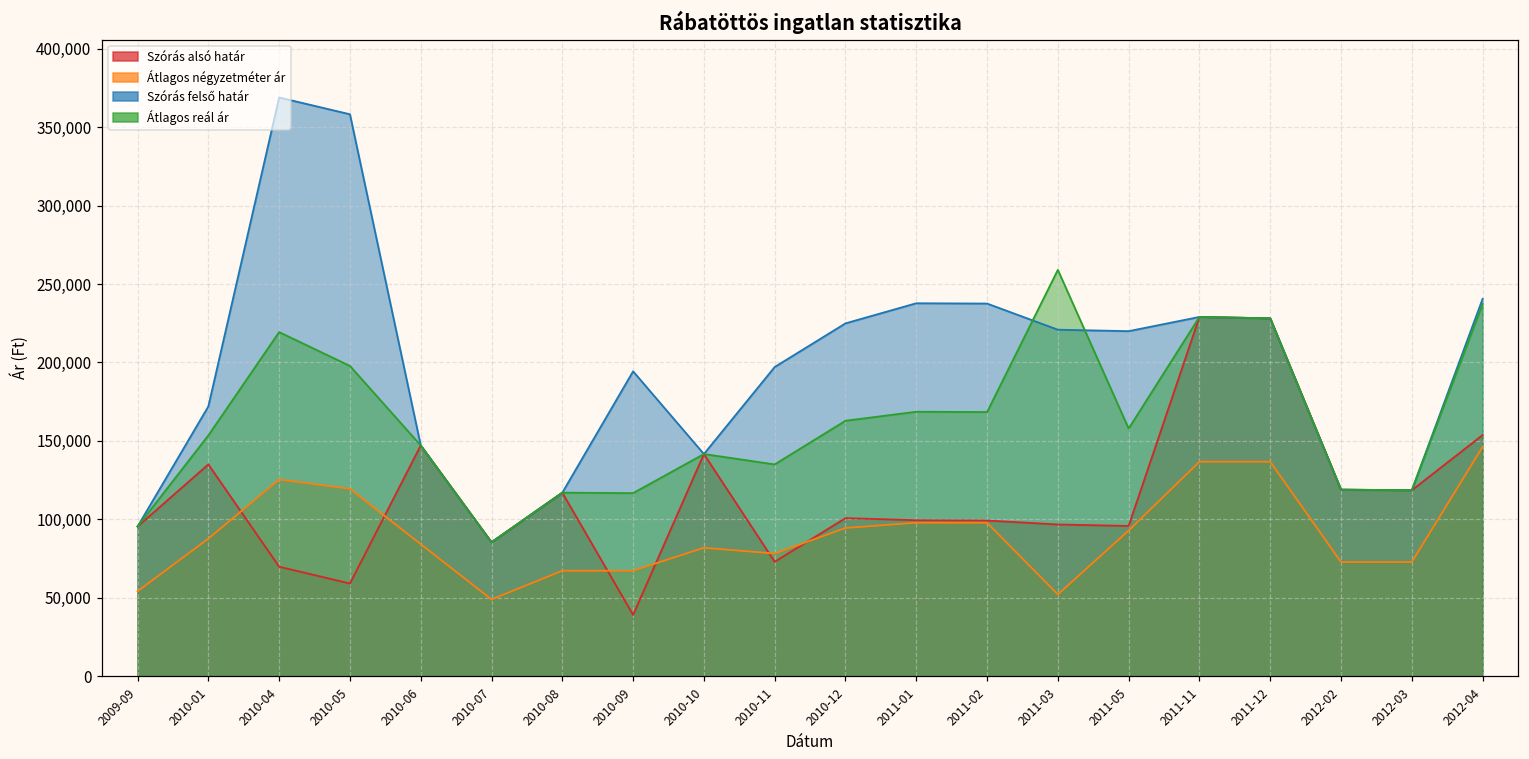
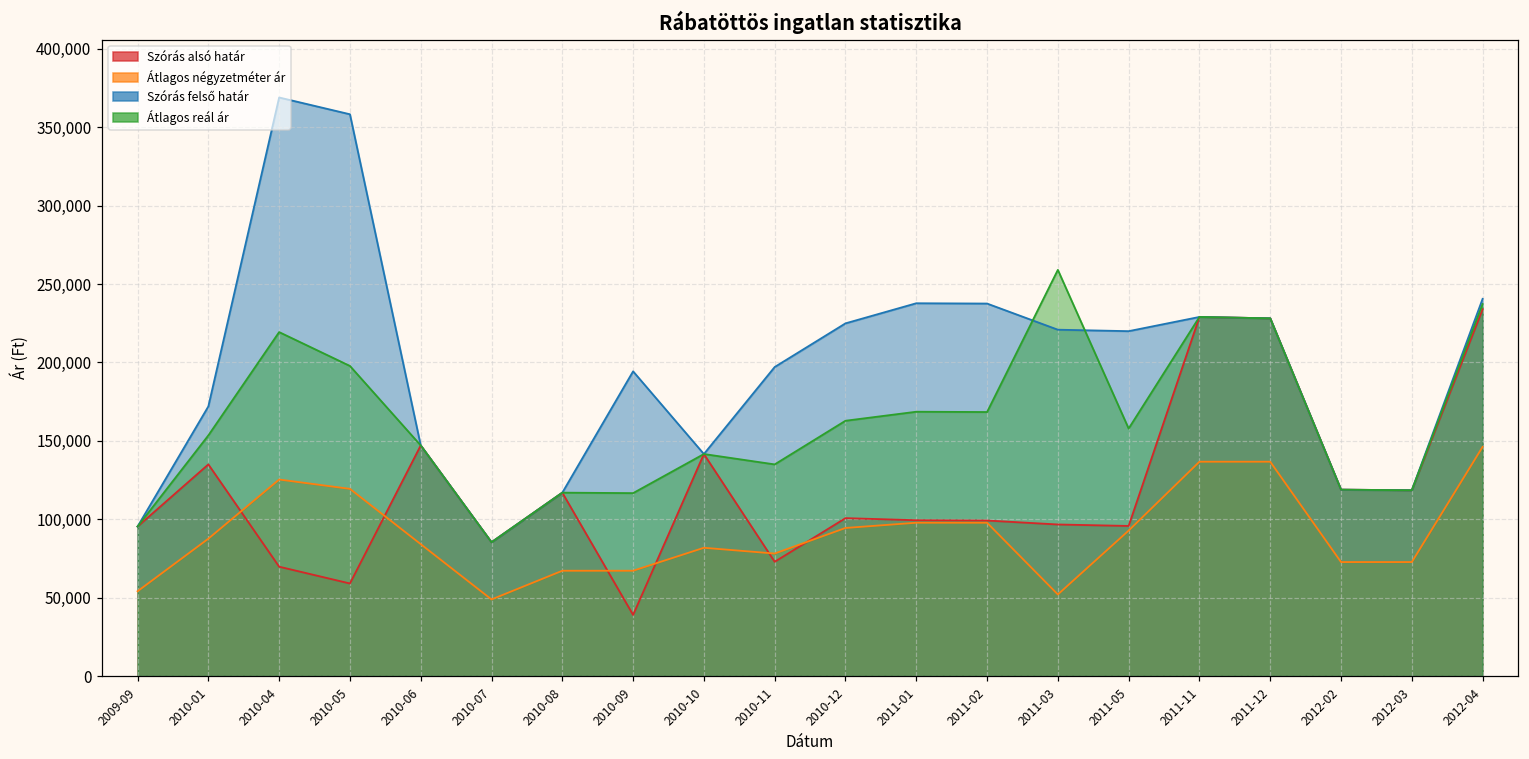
Szórás alsó határ, 2012-04: 154,000 -> 234,000
